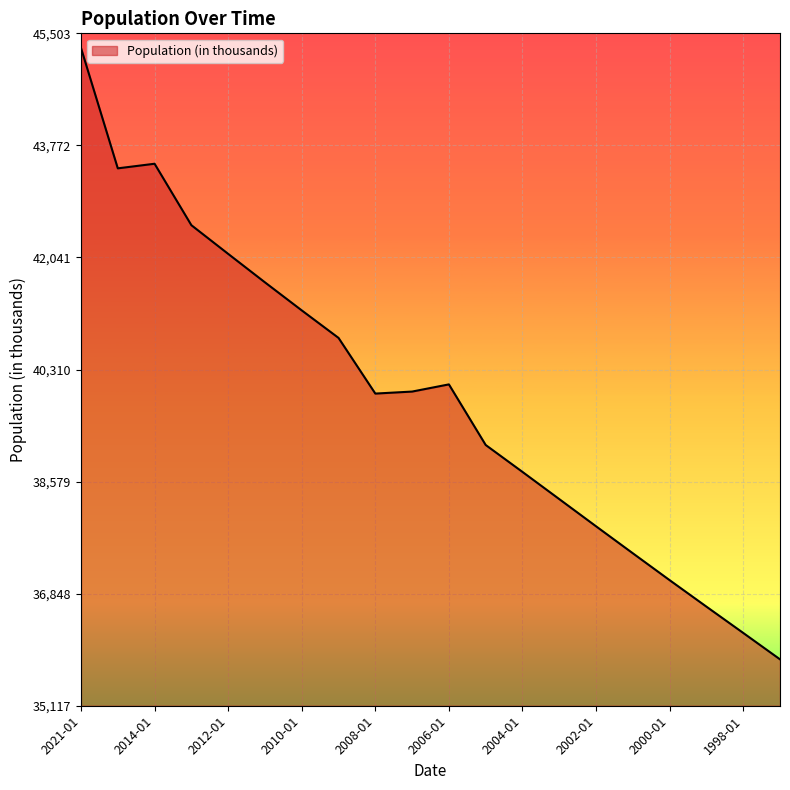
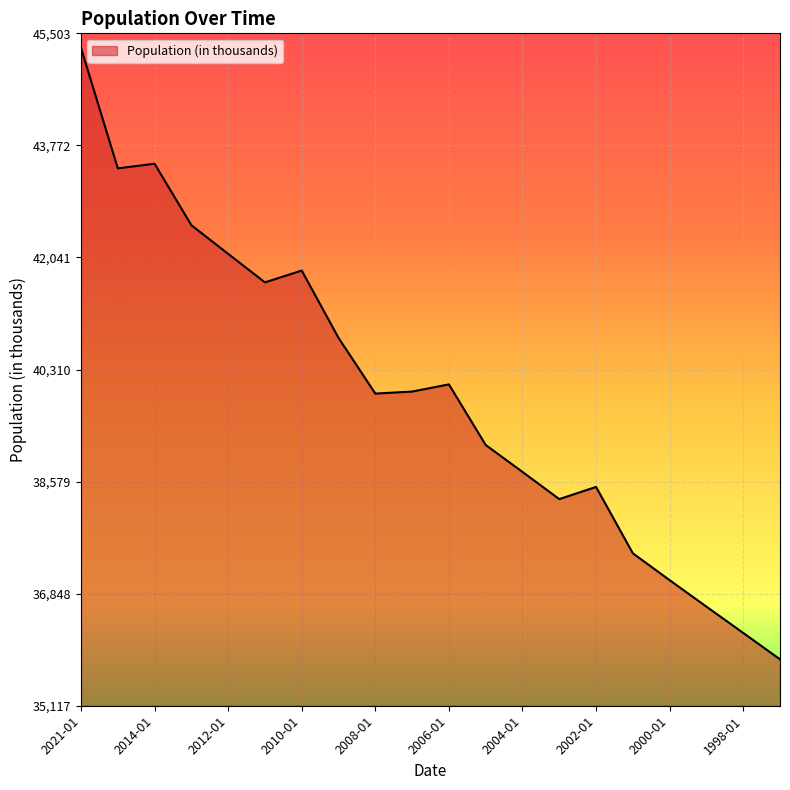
2010-01: 41,200 -> 41,800
2002-01: 37,900 -> 38,500
